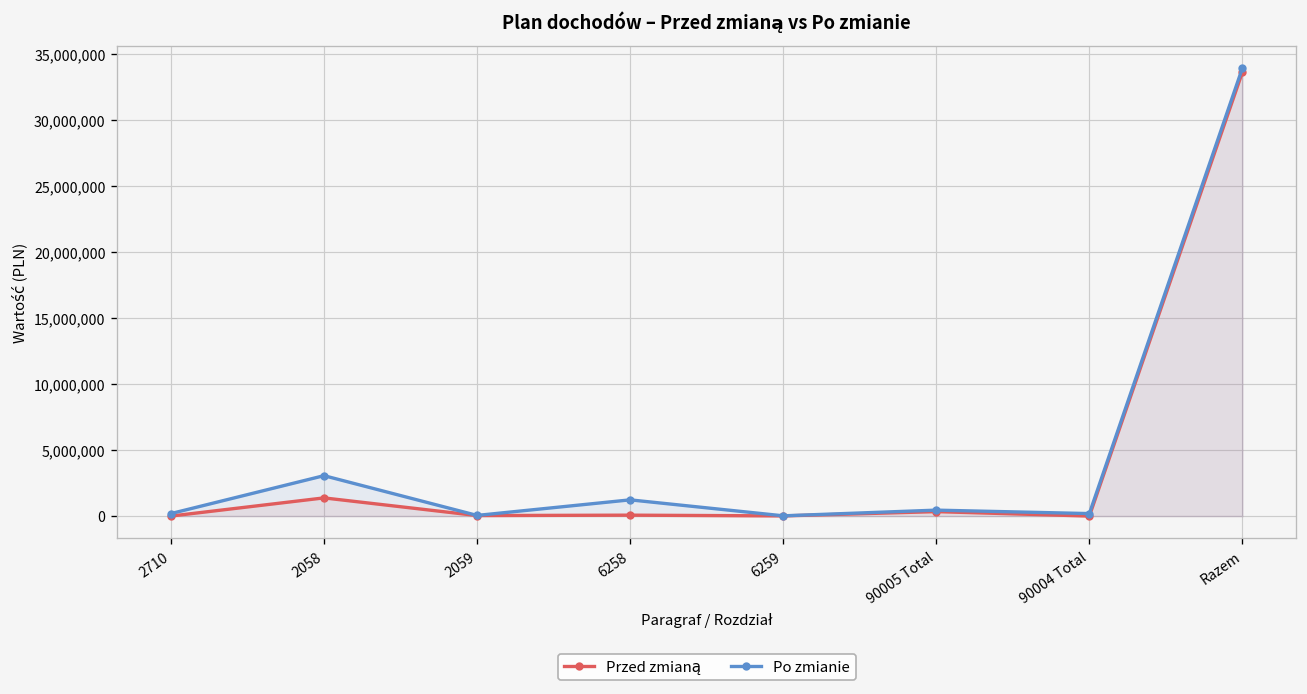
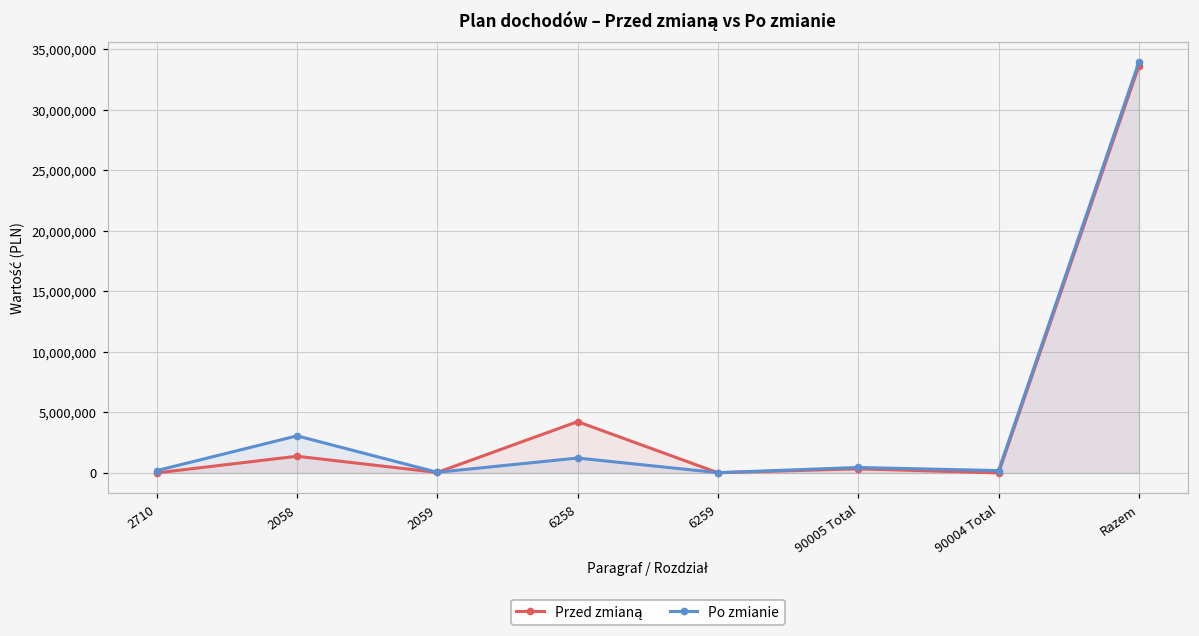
Przed zmianą, 6258: 100,000 -> 4,200,000
